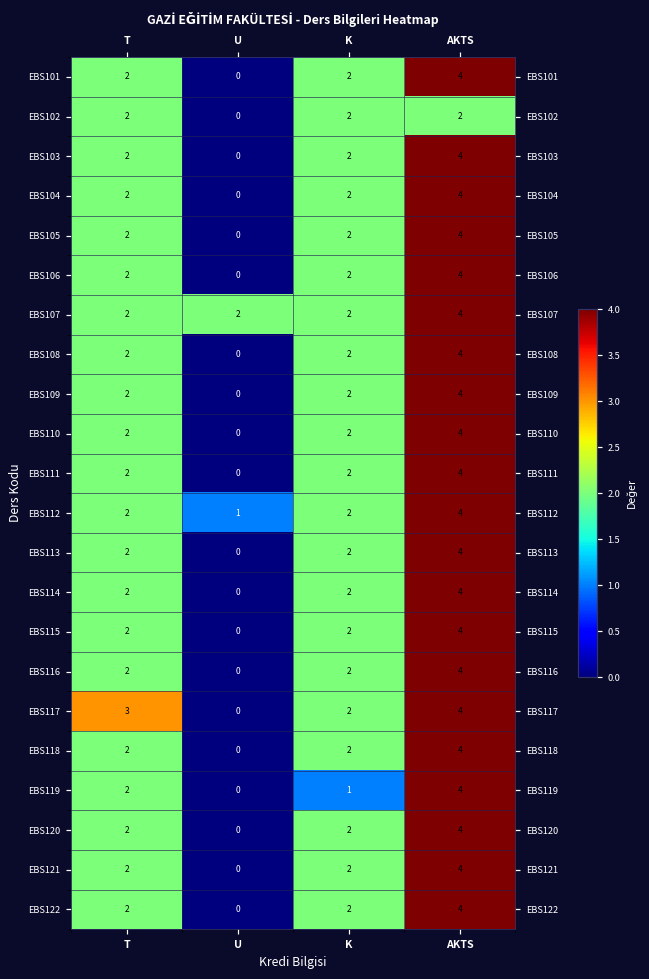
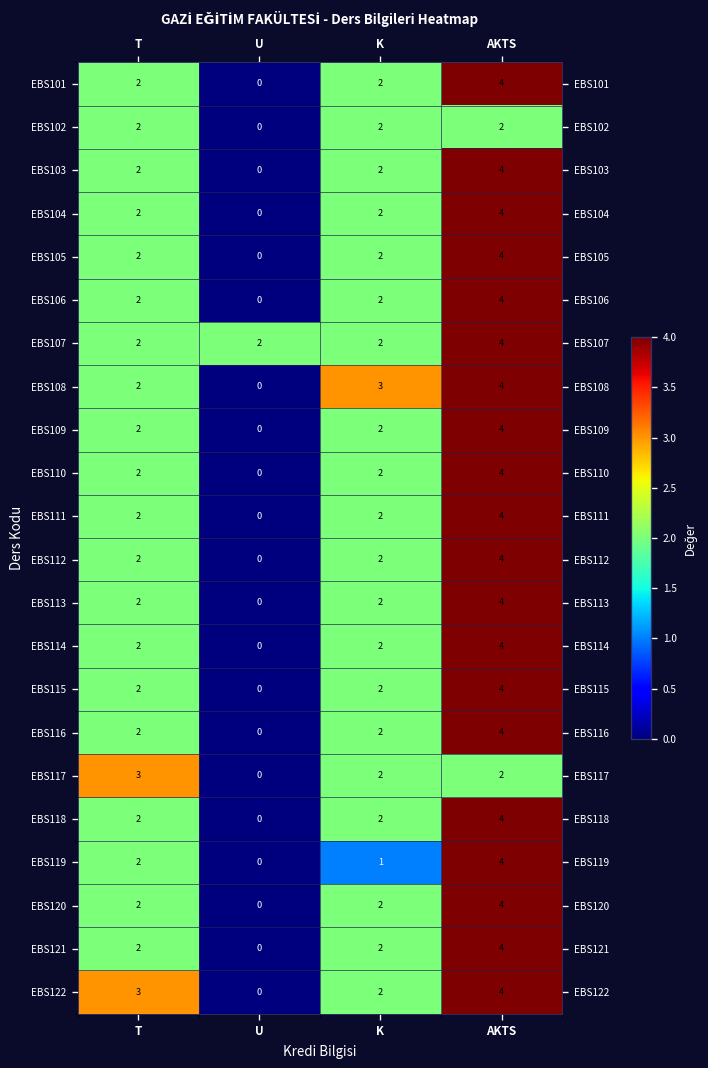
EBS108, K: 2 -> 3
EBS112, U: 1 -> 0
EBS117, AKTS: 4 -> 2
EBS122, T: 2 -> 3
